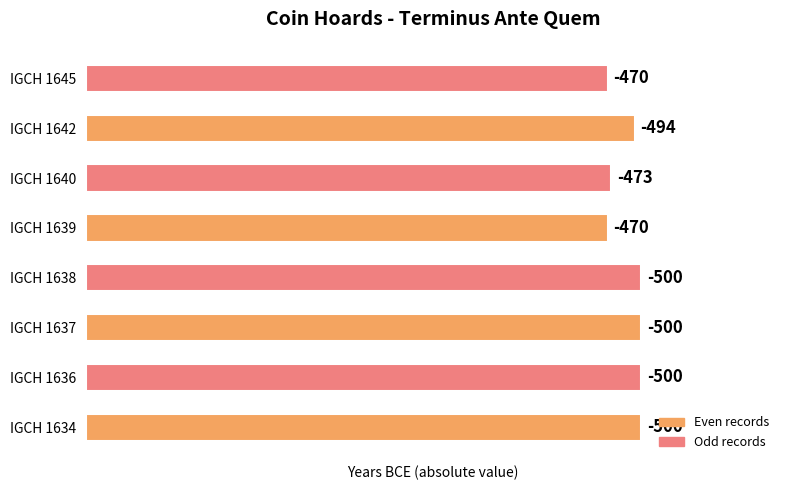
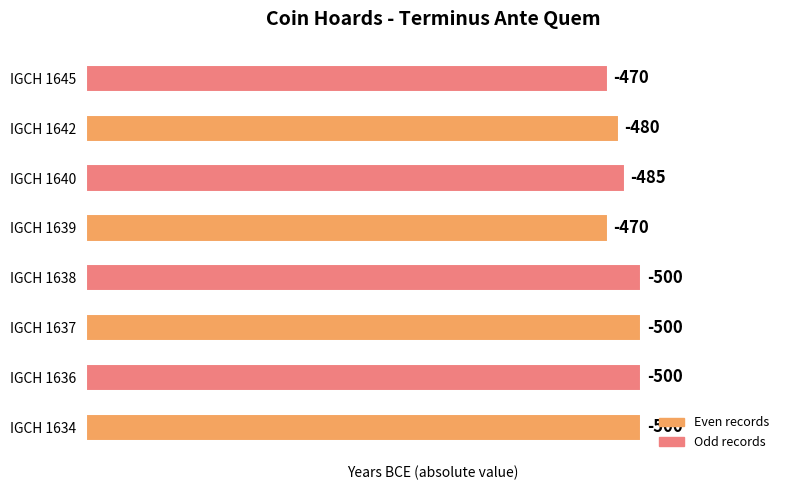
IGCH 1642: -494 -> -480
IGCH 1640: -473 -> -485
